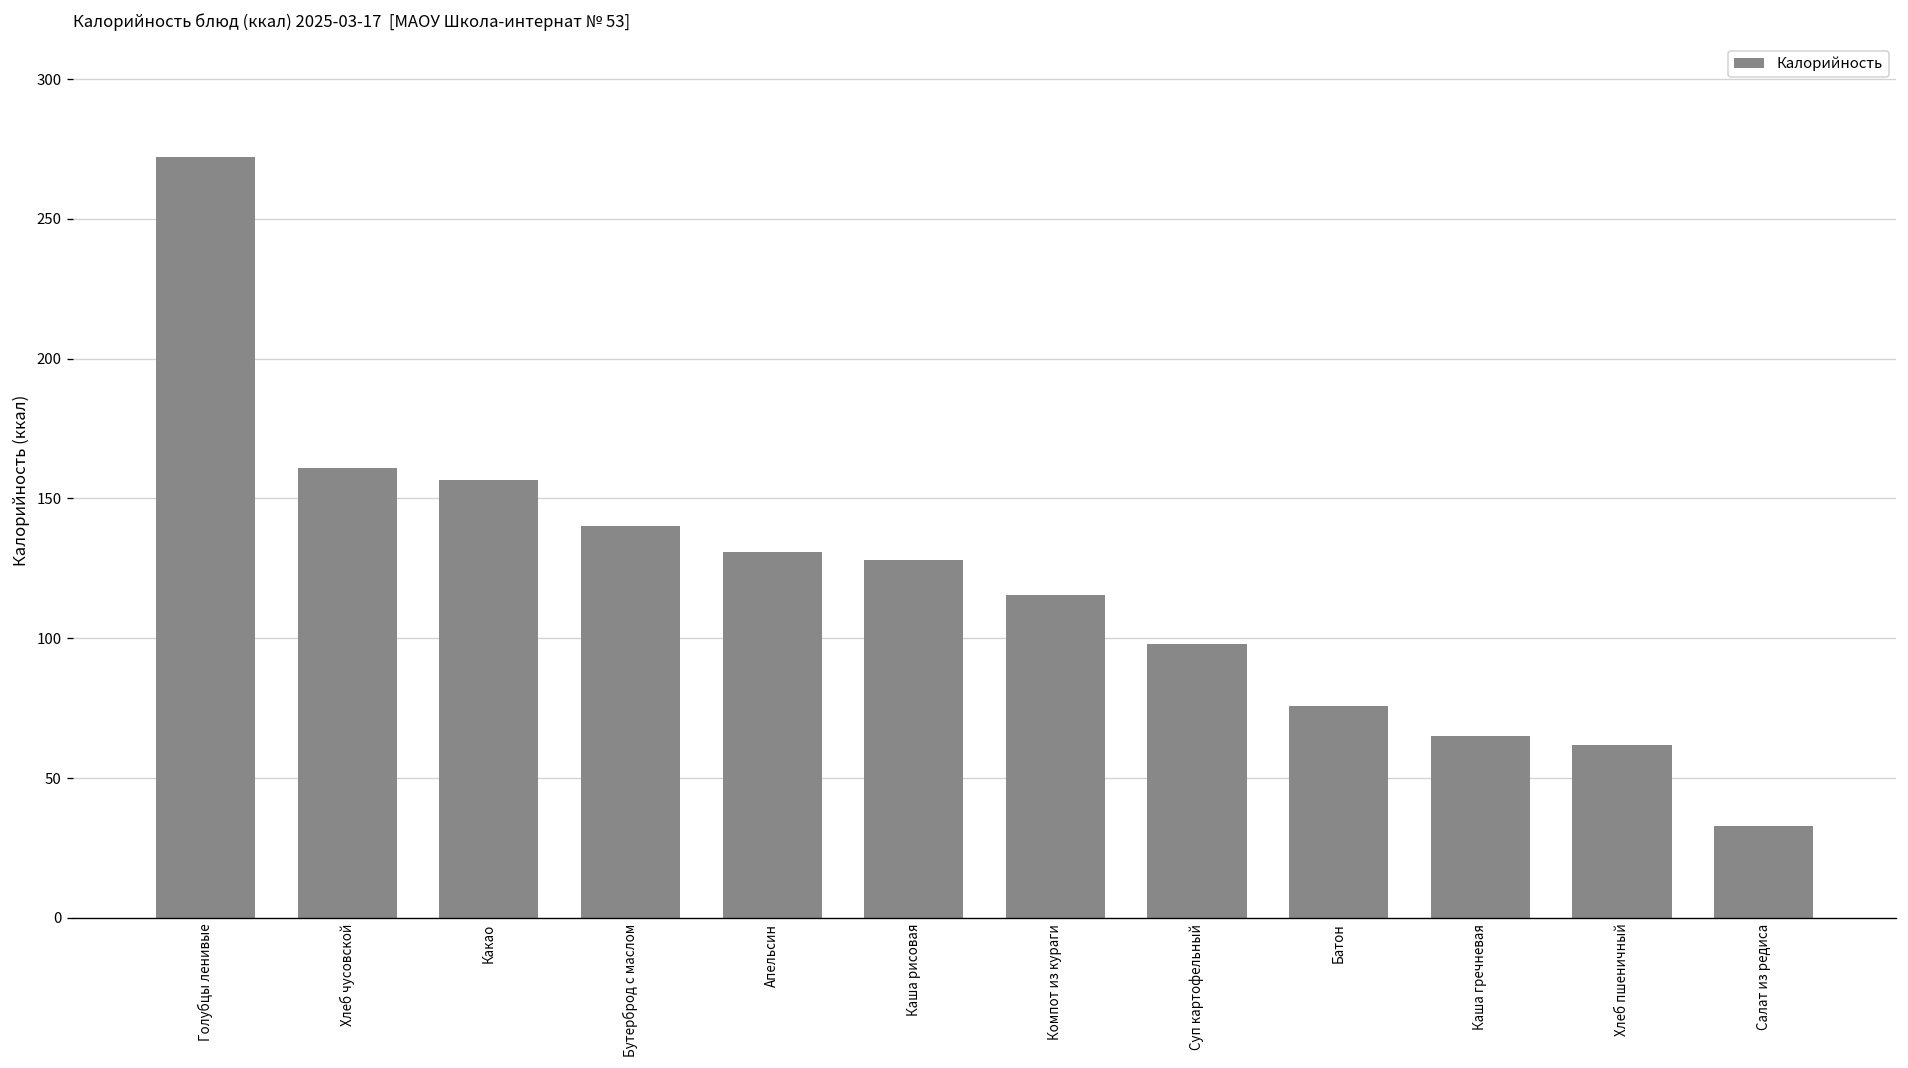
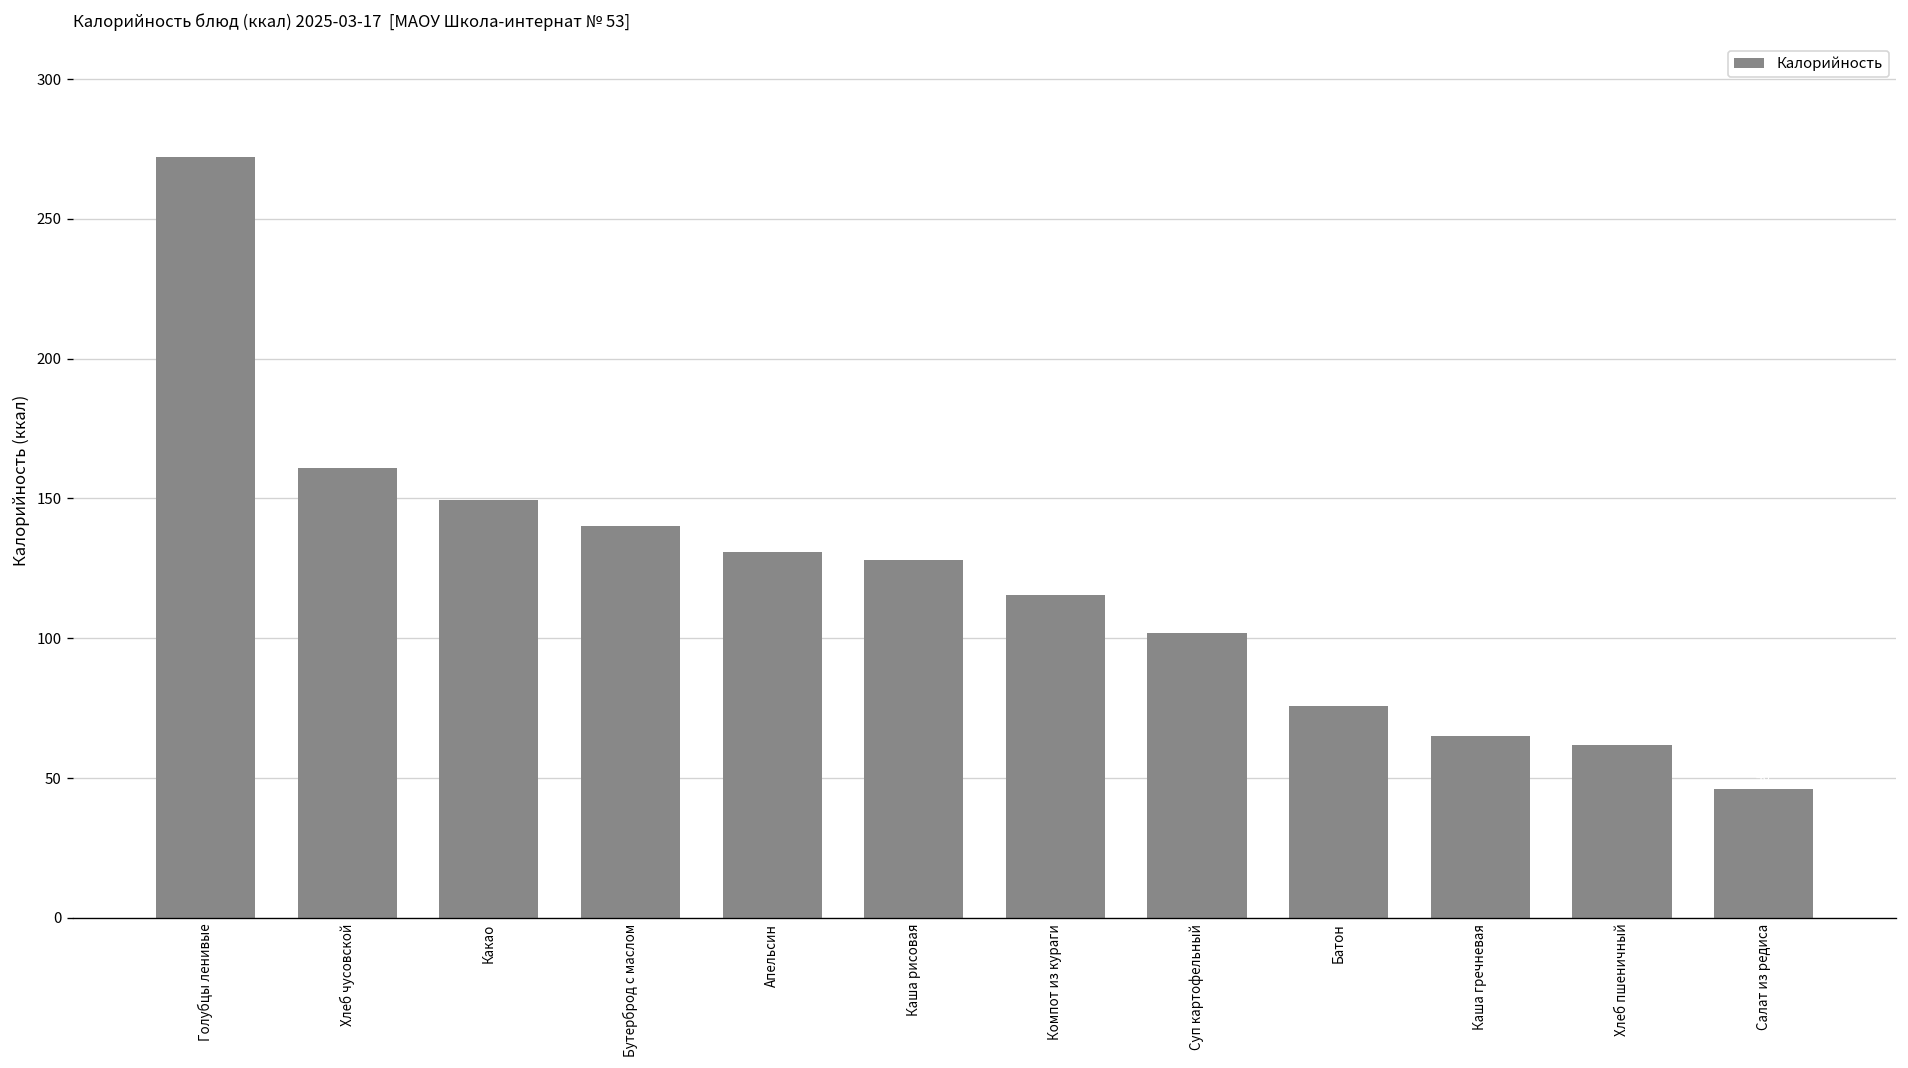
Какао: 157 -> 150
Суп картофельный: 98 -> 102
Салат из редиса: 33 -> 46
